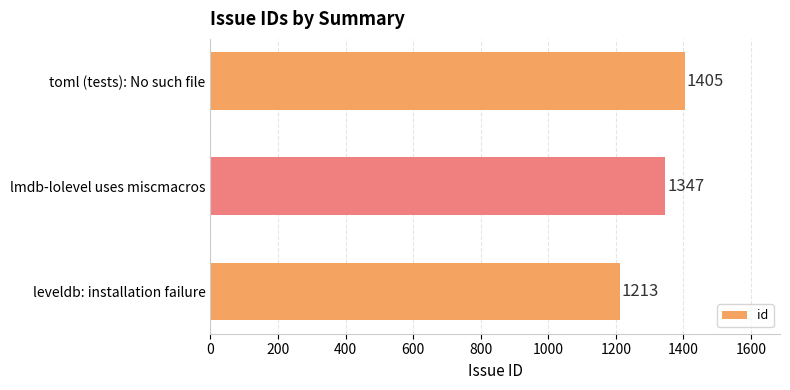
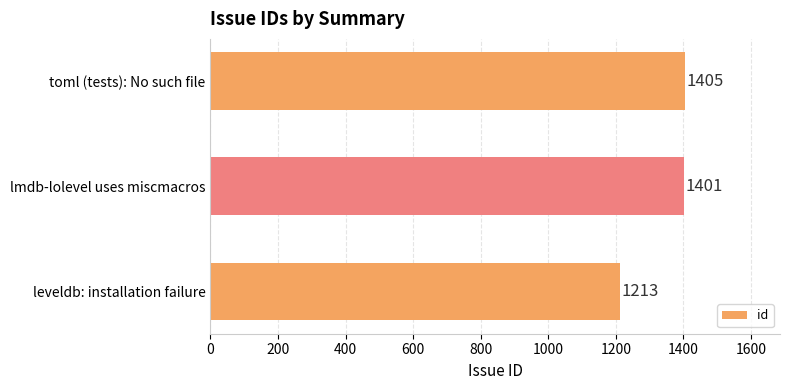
lmdb-lolevel uses miscmacros: 1347 -> 1401
